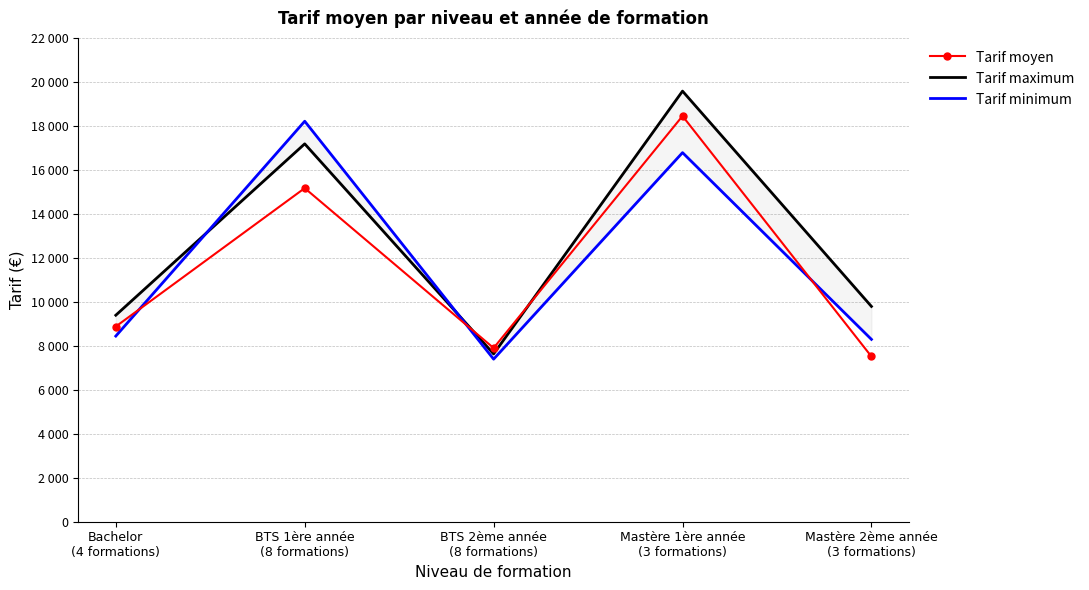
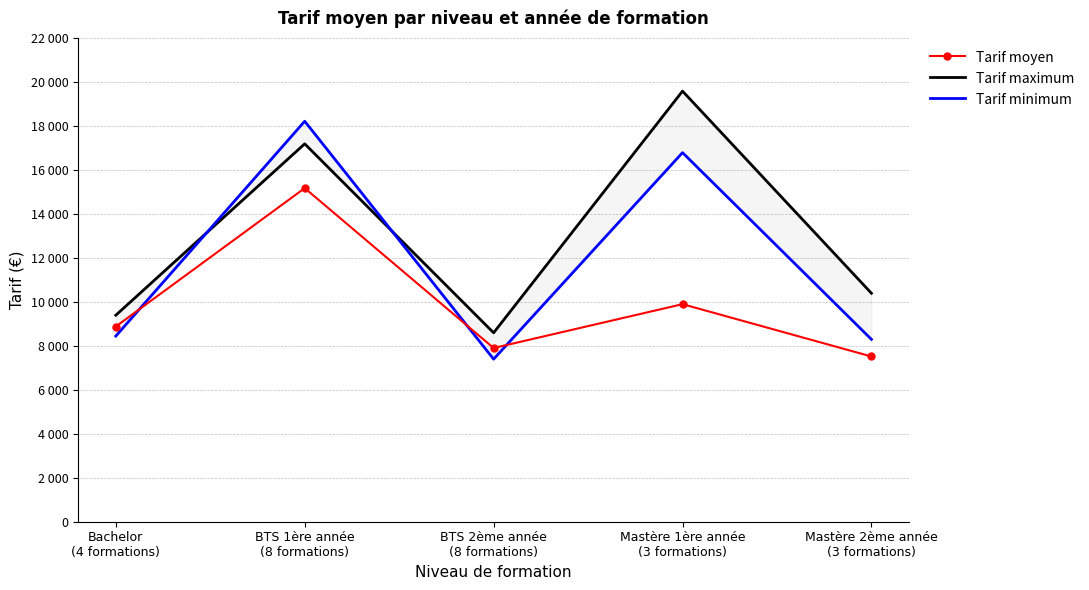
Tarif maximum, BTS 2ème année (8 formations): 7600 -> 8600
Tarif moyen, Mastère 1ère année (3 formations): 18500 -> 9900
Tarif maximum, Mastère 2ème année (3 formations): 9800 -> 10400
